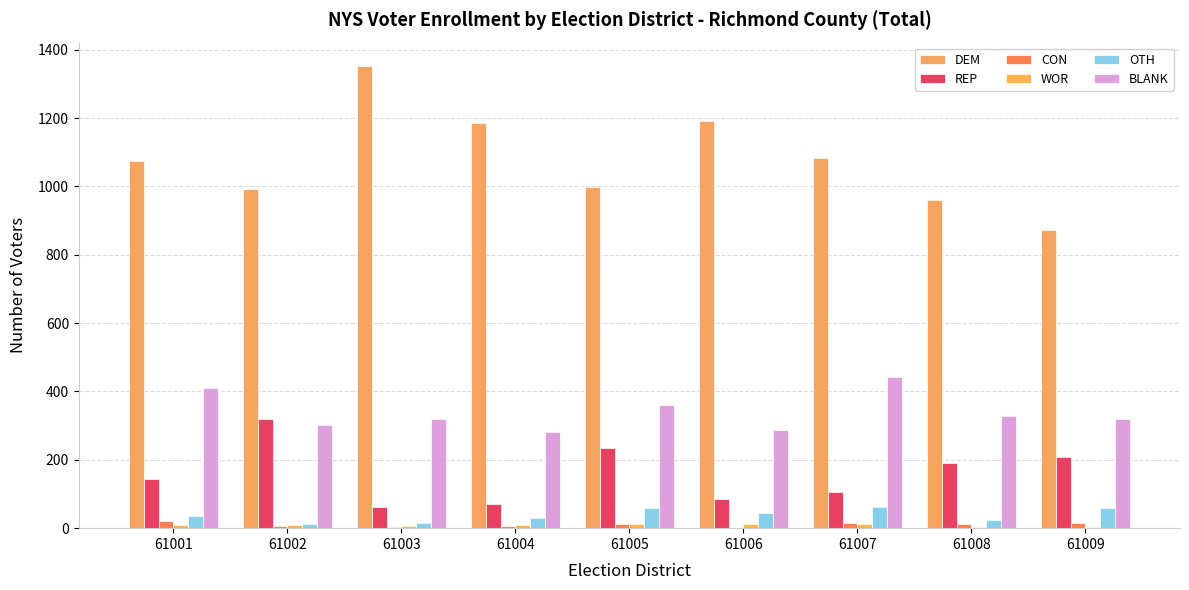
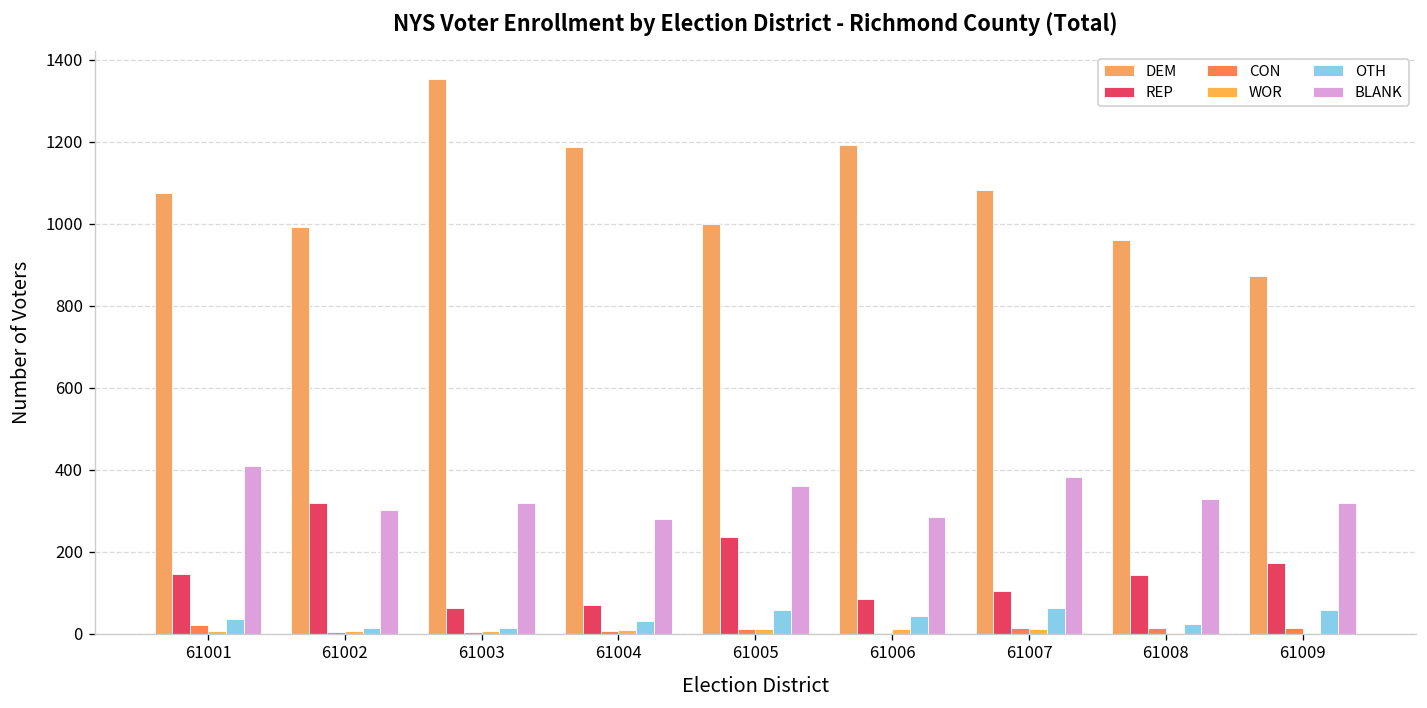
BLANK, 61007: 440 -> 380
REP, 61008: 190 -> 140
REP, 61009: 210 -> 170
